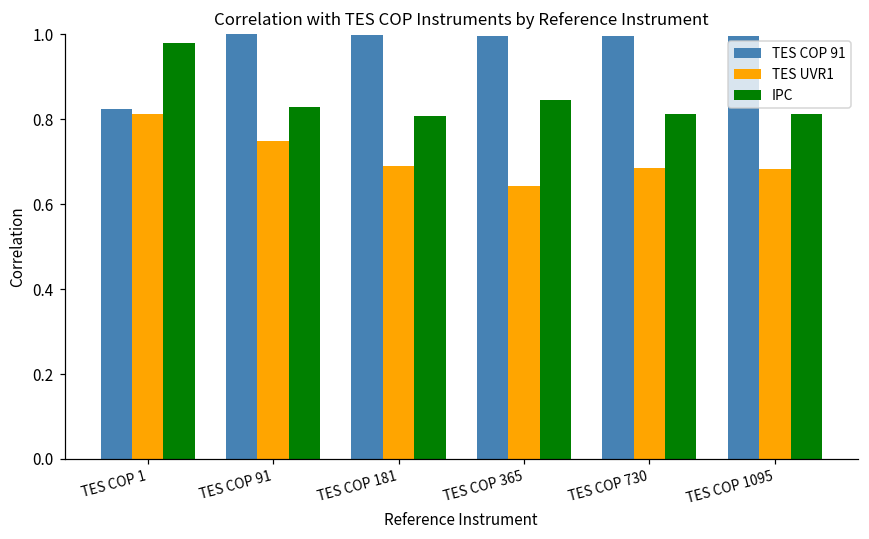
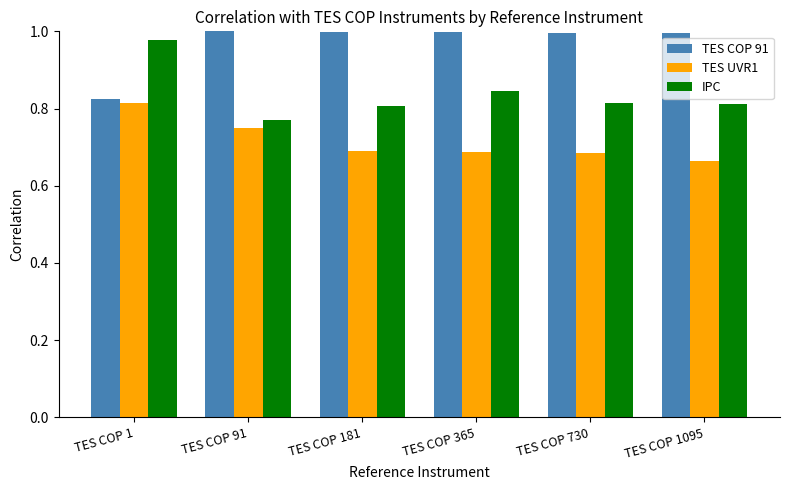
IPC, TES COP 91: 0.83 -> 0.77
TES UVR1, TES COP 365: 0.64 -> 0.69
TES UVR1, TES COP 1095: 0.68 -> 0.66
